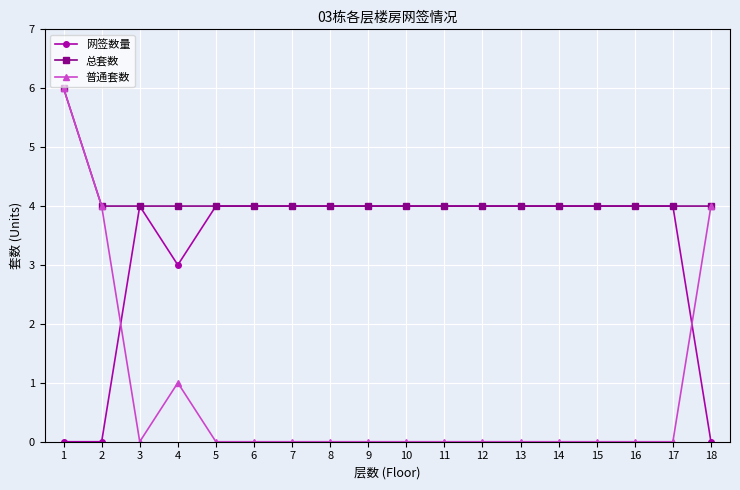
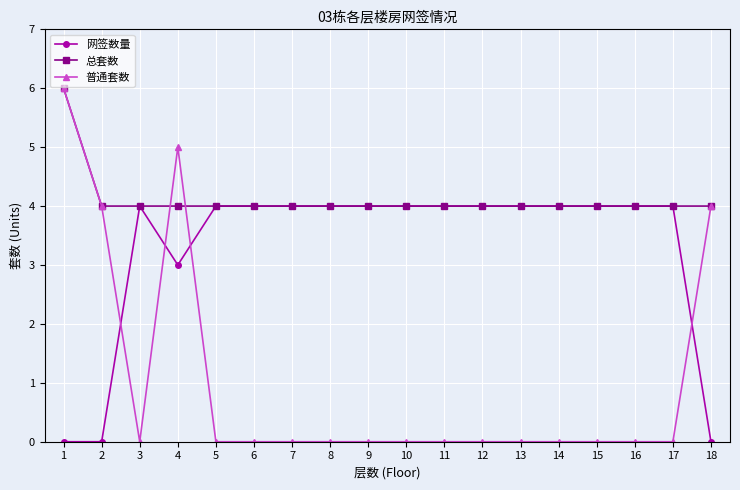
普通套数, 4: 1 -> 5
